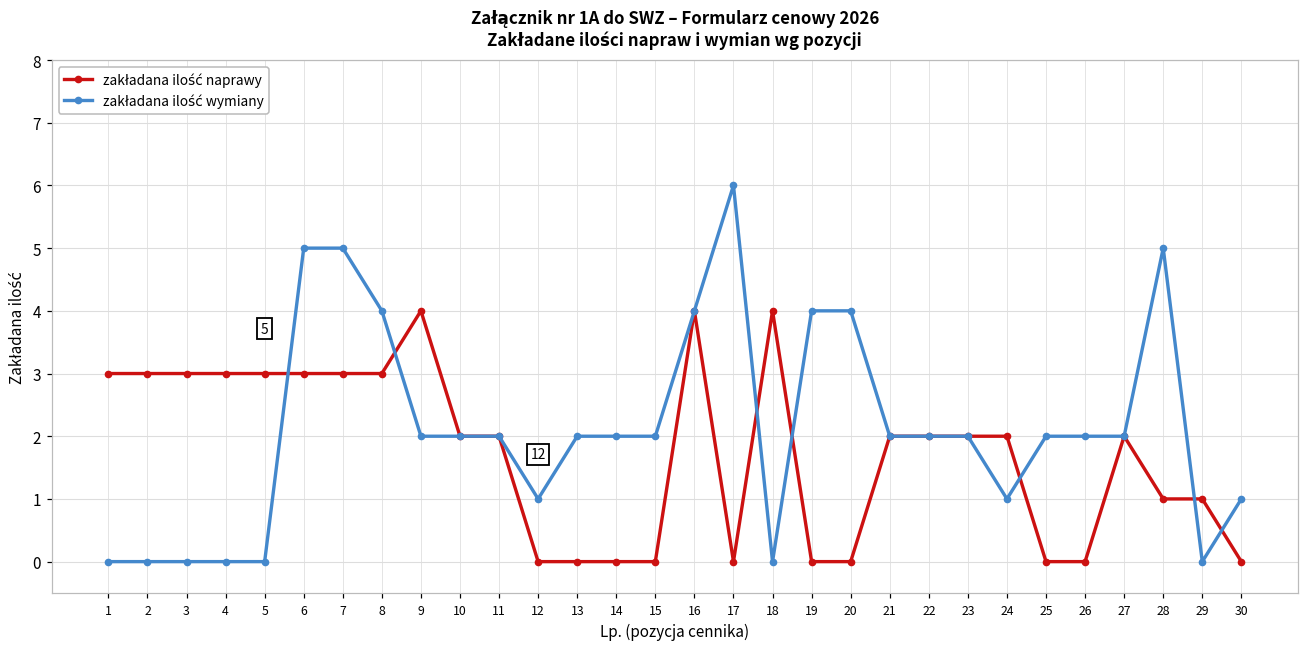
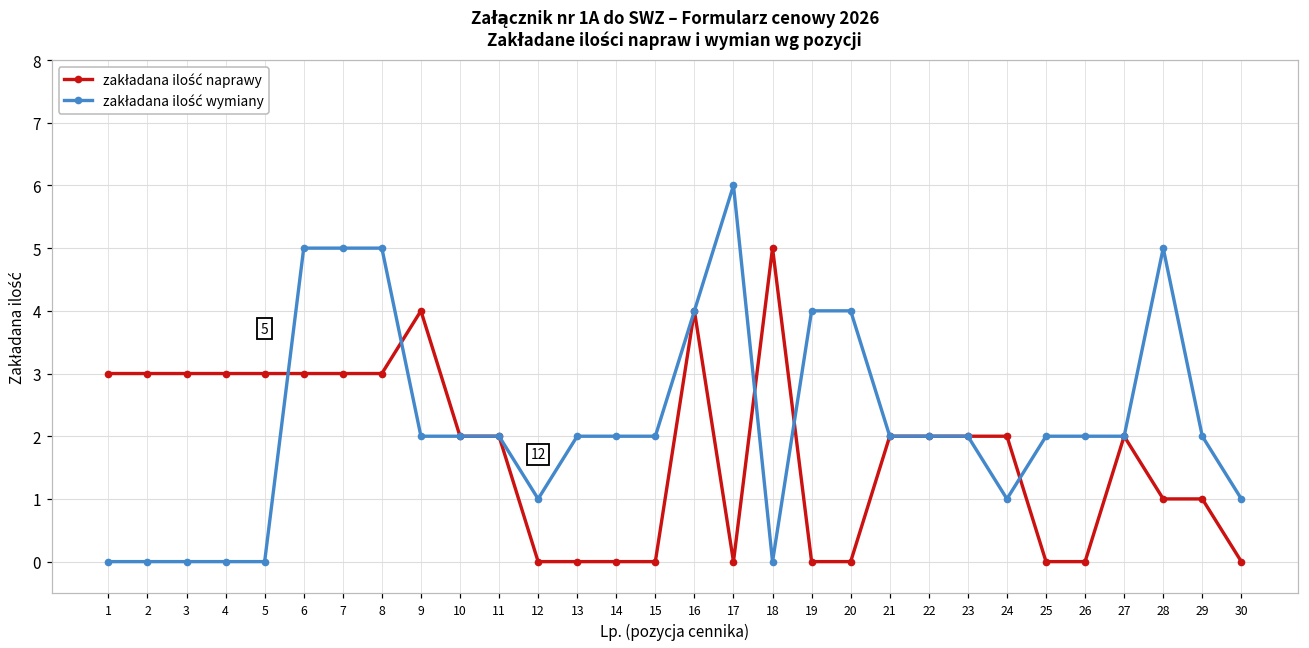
zakładana ilość wymiany, 8: 4 -> 5
zakładana ilość naprawy, 18: 4 -> 5
zakładana ilość wymiany, 29: 0 -> 2
